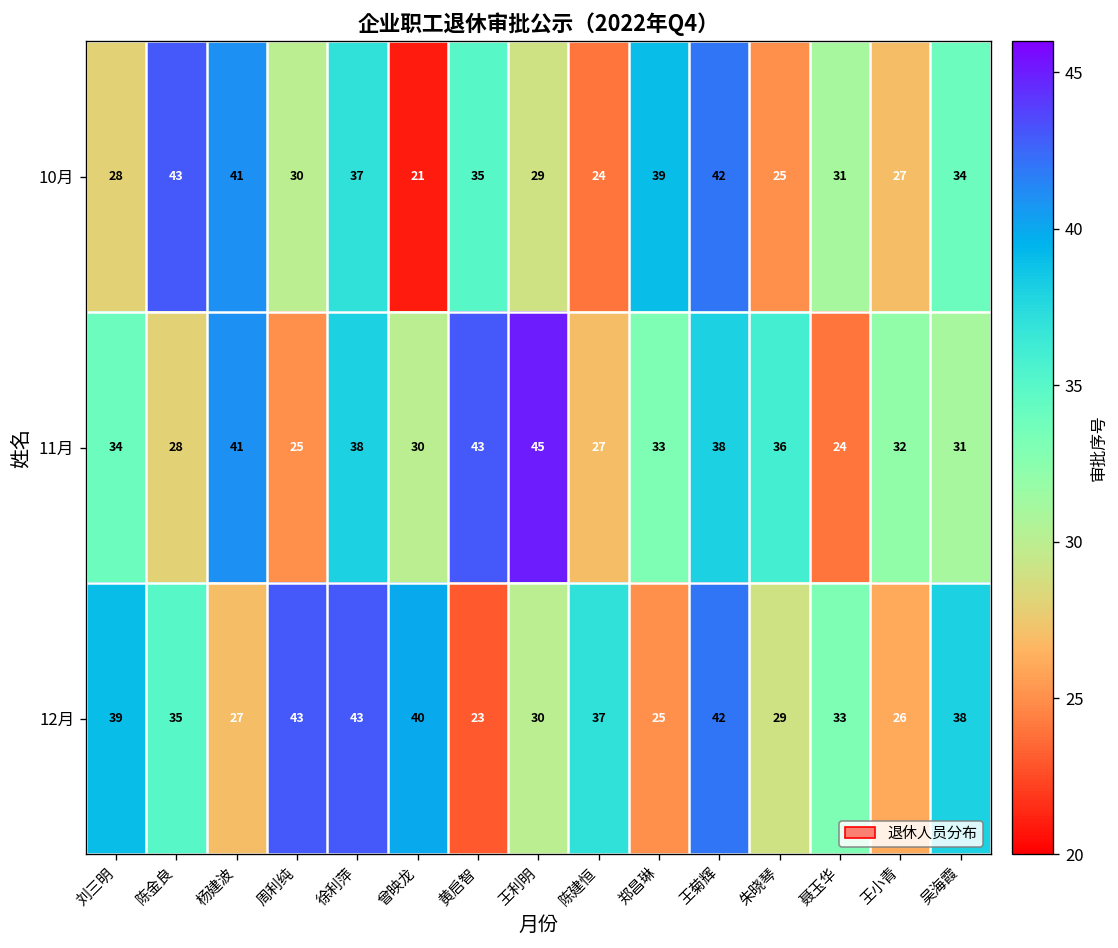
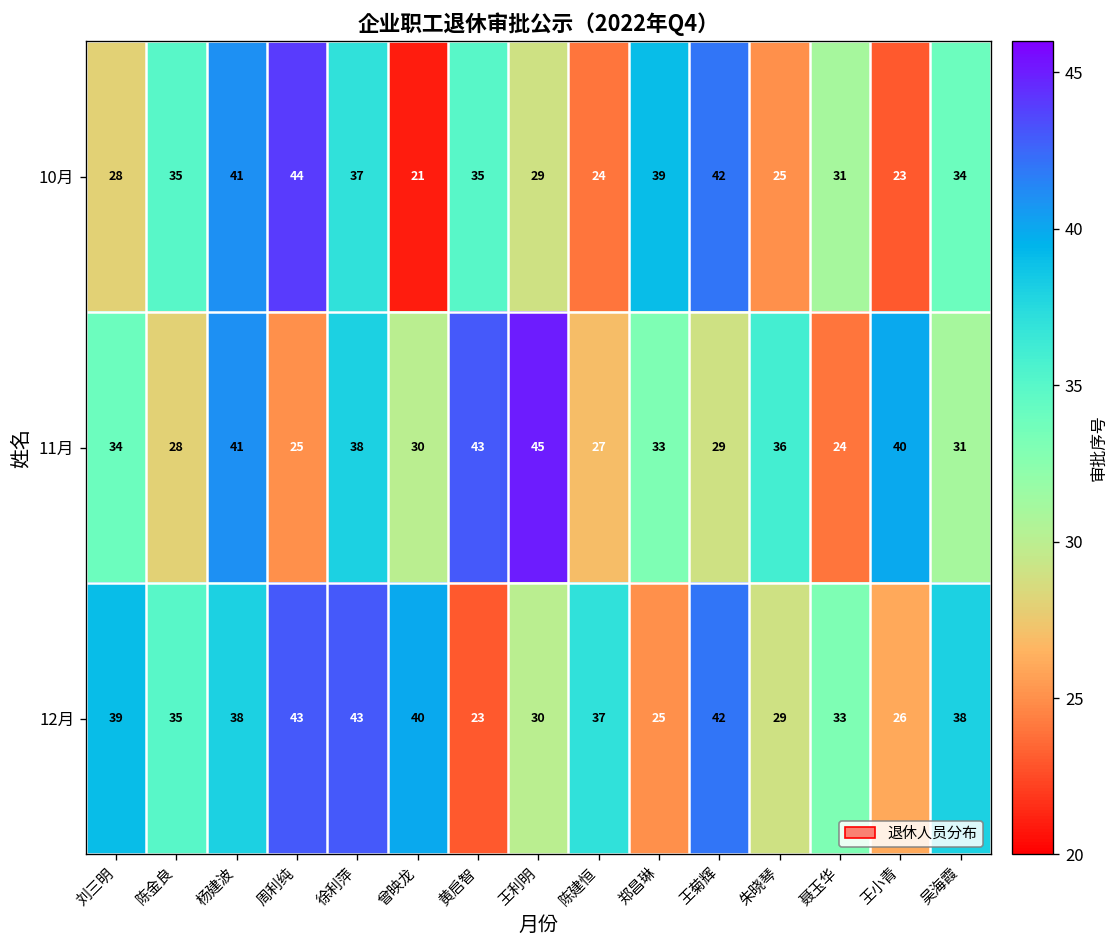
10月, 陈金良: 43 -> 35
10月, 周利纯: 30 -> 44
10月, 王小青: 27 -> 23
11月, 王菊辉: 38 -> 29
11月, 王小青: 32 -> 40
12月, 杨建波: 27 -> 38
